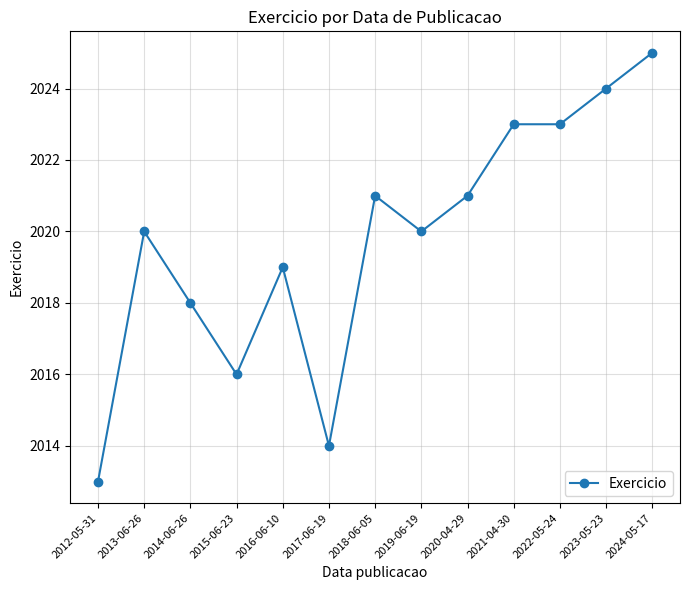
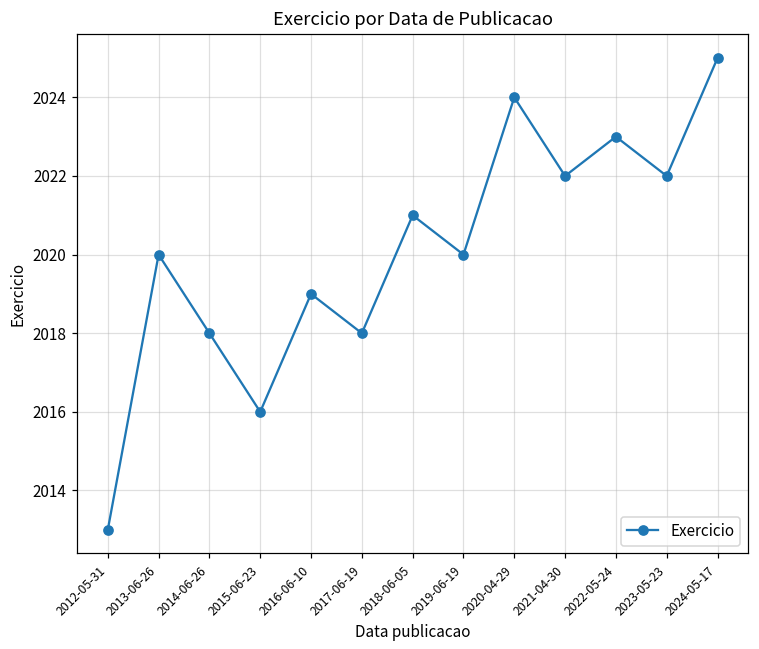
2017-06-19: 2014 -> 2018
2020-04-29: 2021 -> 2024
2021-04-30: 2023 -> 2022
2023-05-23: 2024 -> 2022
